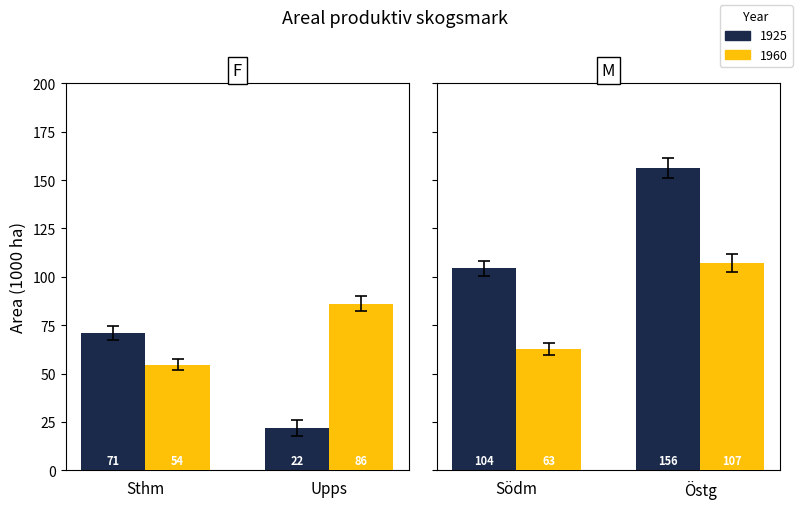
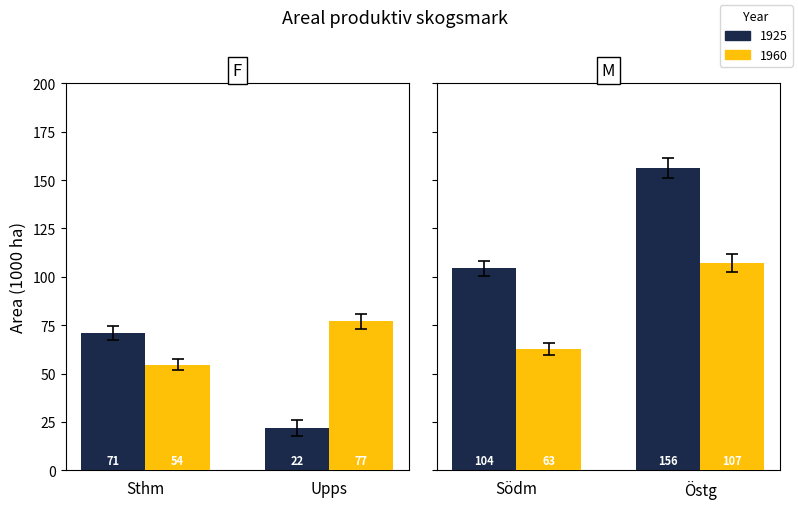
F, 1960, Upps: 86 -> 77
